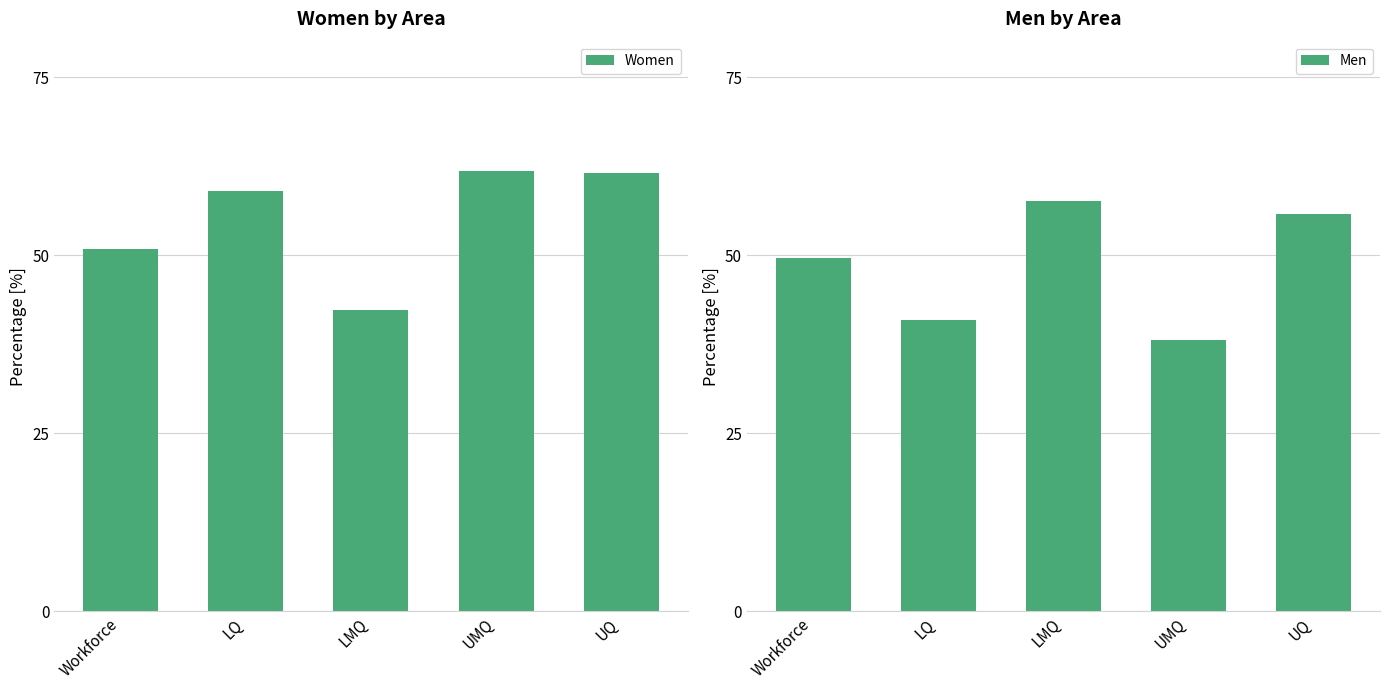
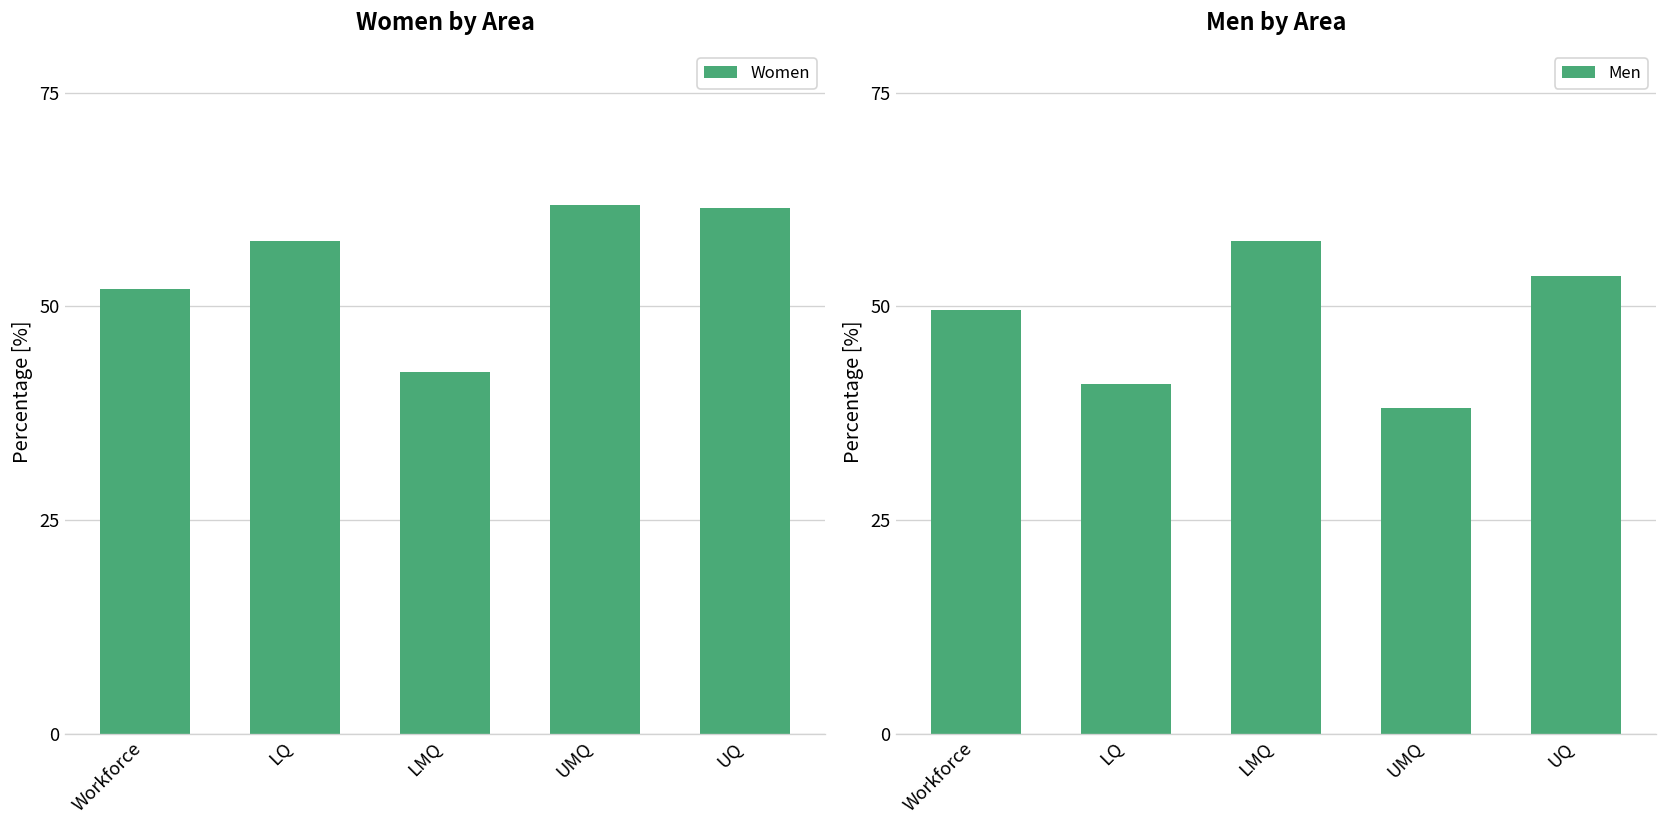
Women by Area, Workforce: 51 -> 52
Women by Area, LQ: 59 -> 58
Men by Area, UQ: 56 -> 54
